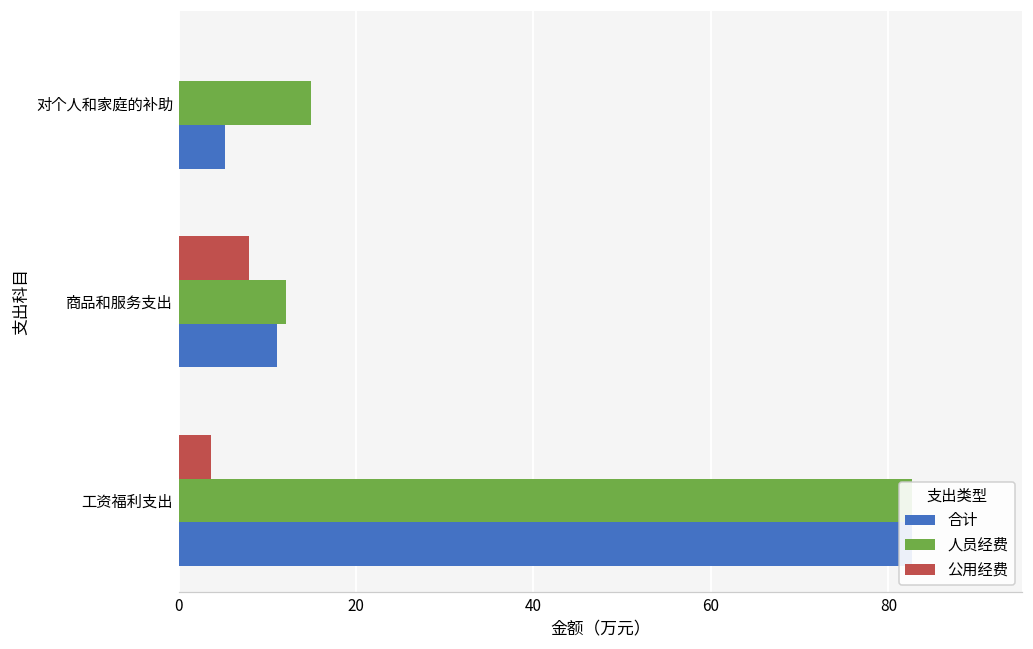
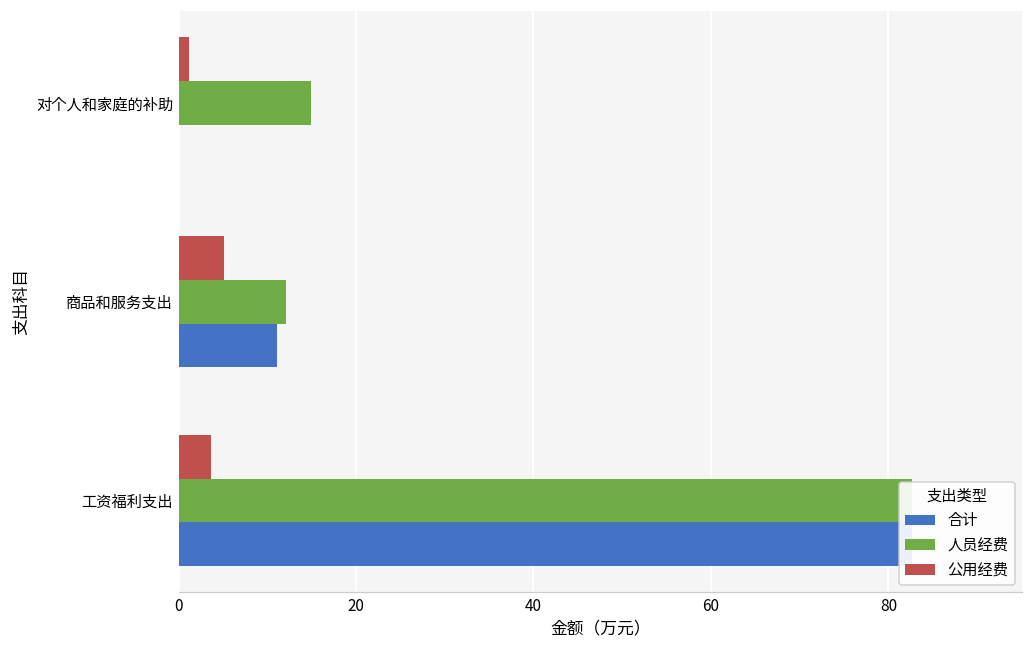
公用经费, 对个人和家庭的补助: 0 -> 1
合计, 对个人和家庭的补助: 5 -> 0
公用经费, 商品和服务支出: 8 -> 5
